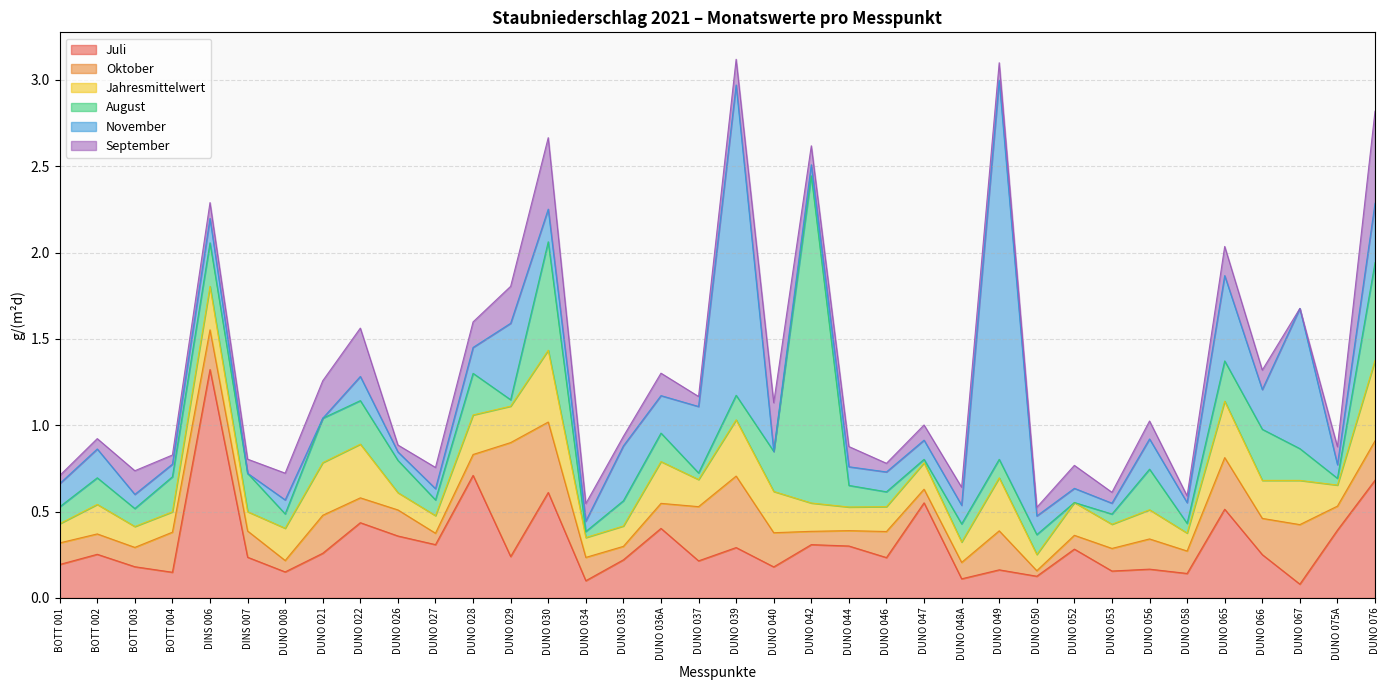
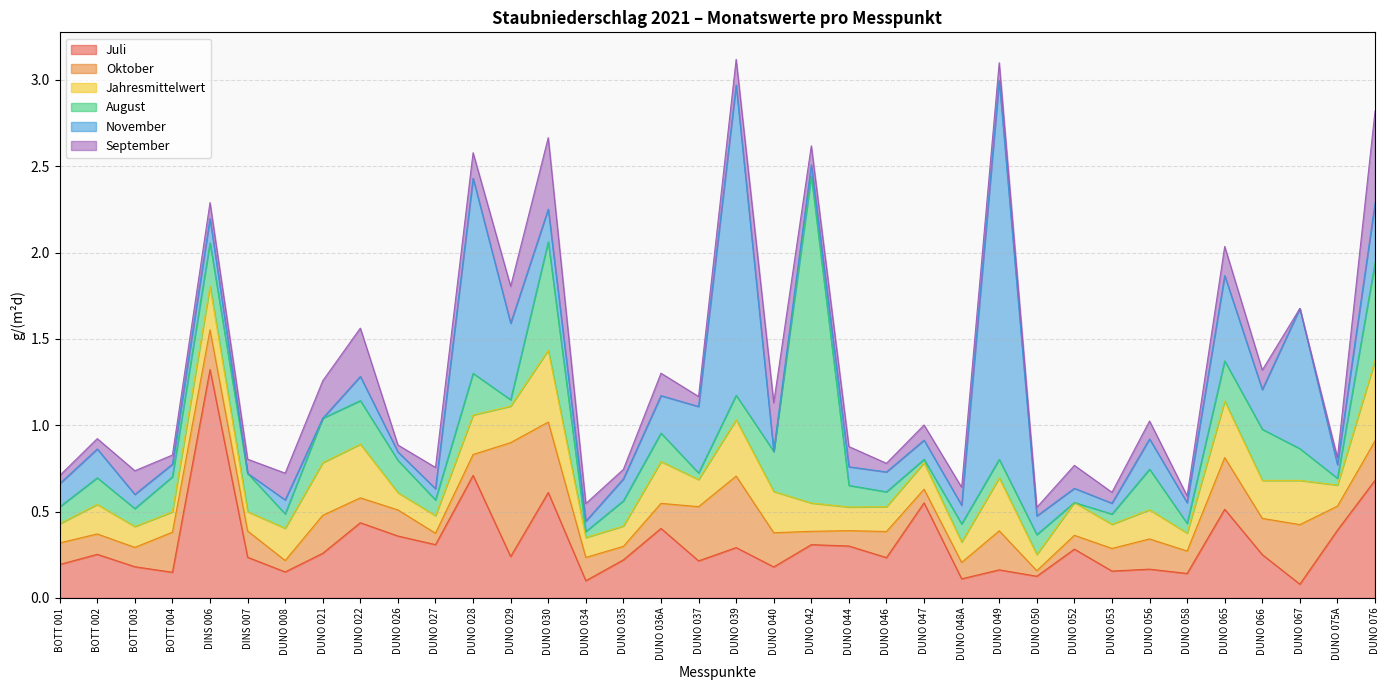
November, DUNO 028: 0.15 -> 1.13
November, DUNO 035: 0.32 -> 0.13
September, DUNO 075A: 0.10 -> 0.04
